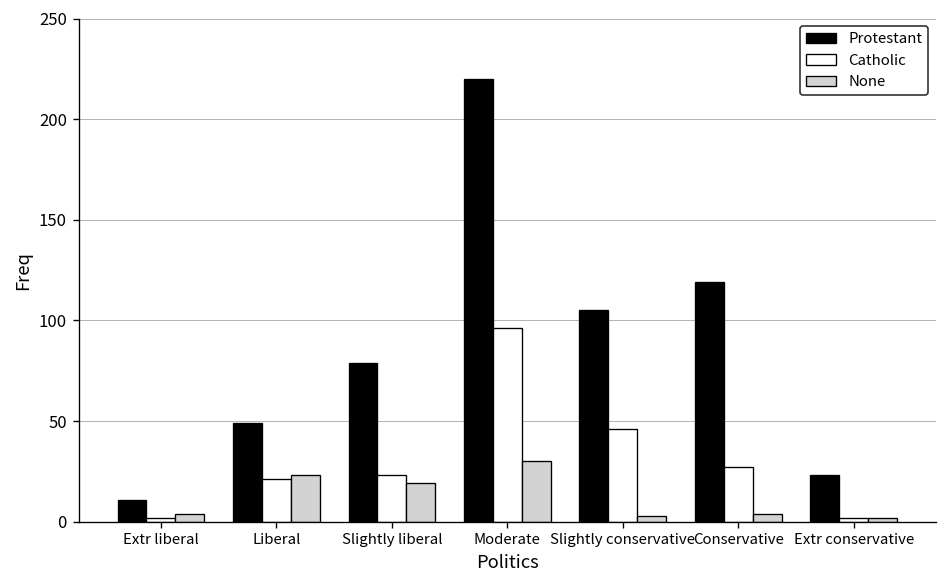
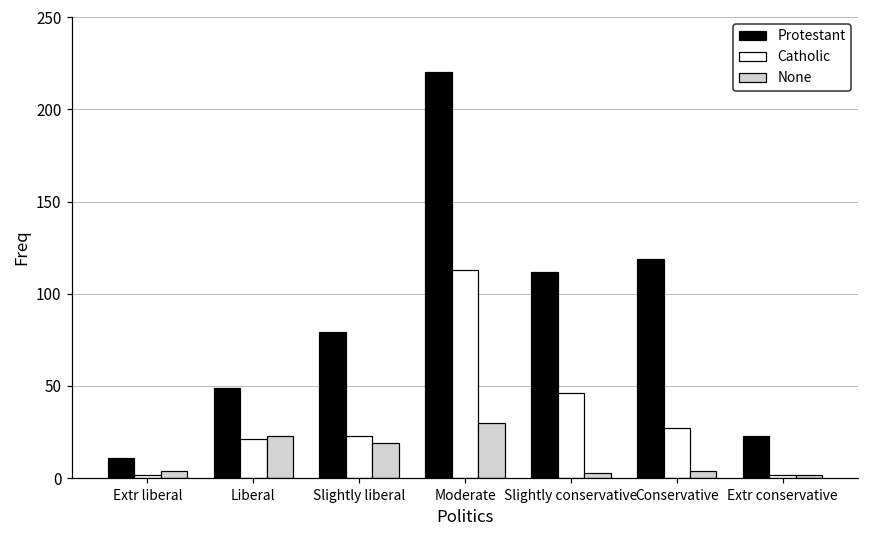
Catholic, Moderate: 96 -> 113
Protestant, Slightly conservative: 105 -> 112
